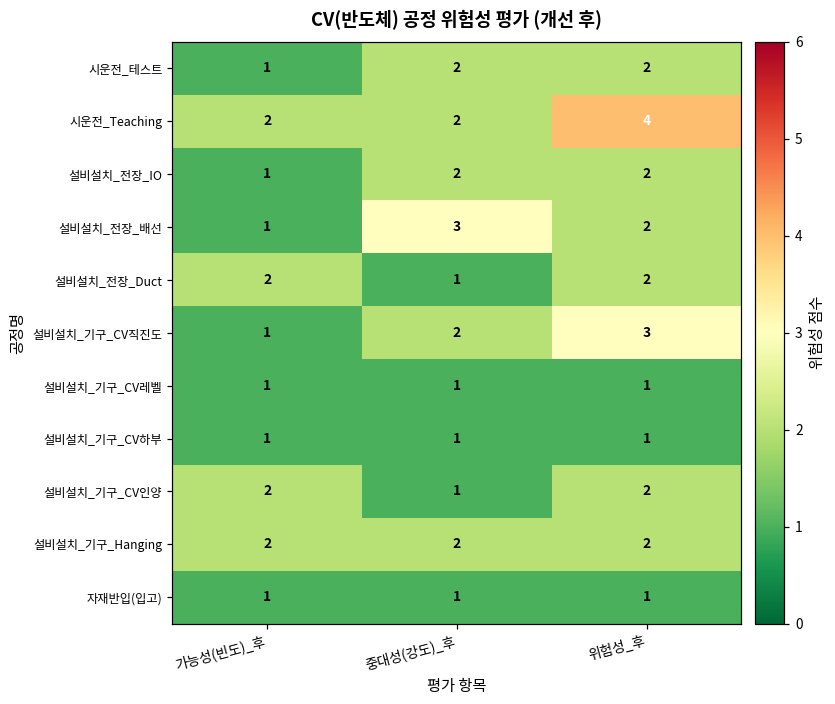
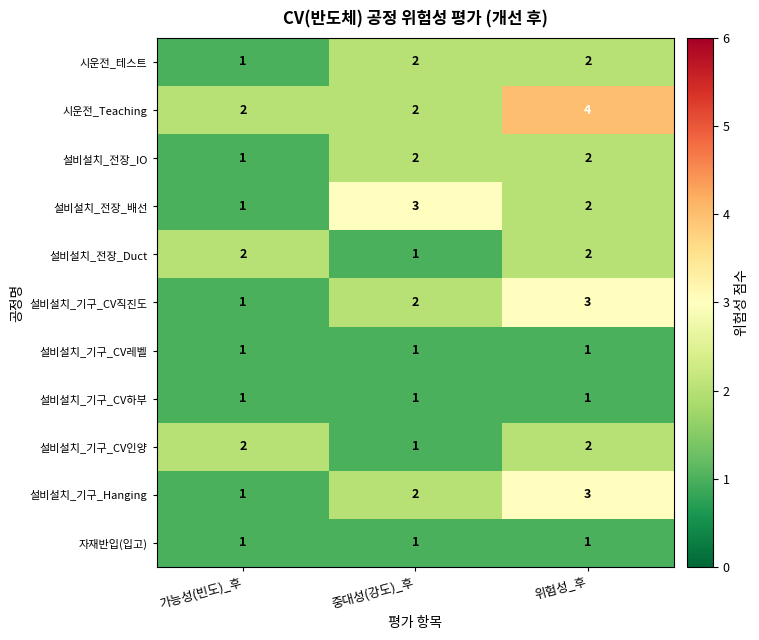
설비설치_기구_Hanging, 가능성(빈도)_후: 2 -> 1
설비설치_기구_Hanging, 위험성_후: 2 -> 3
